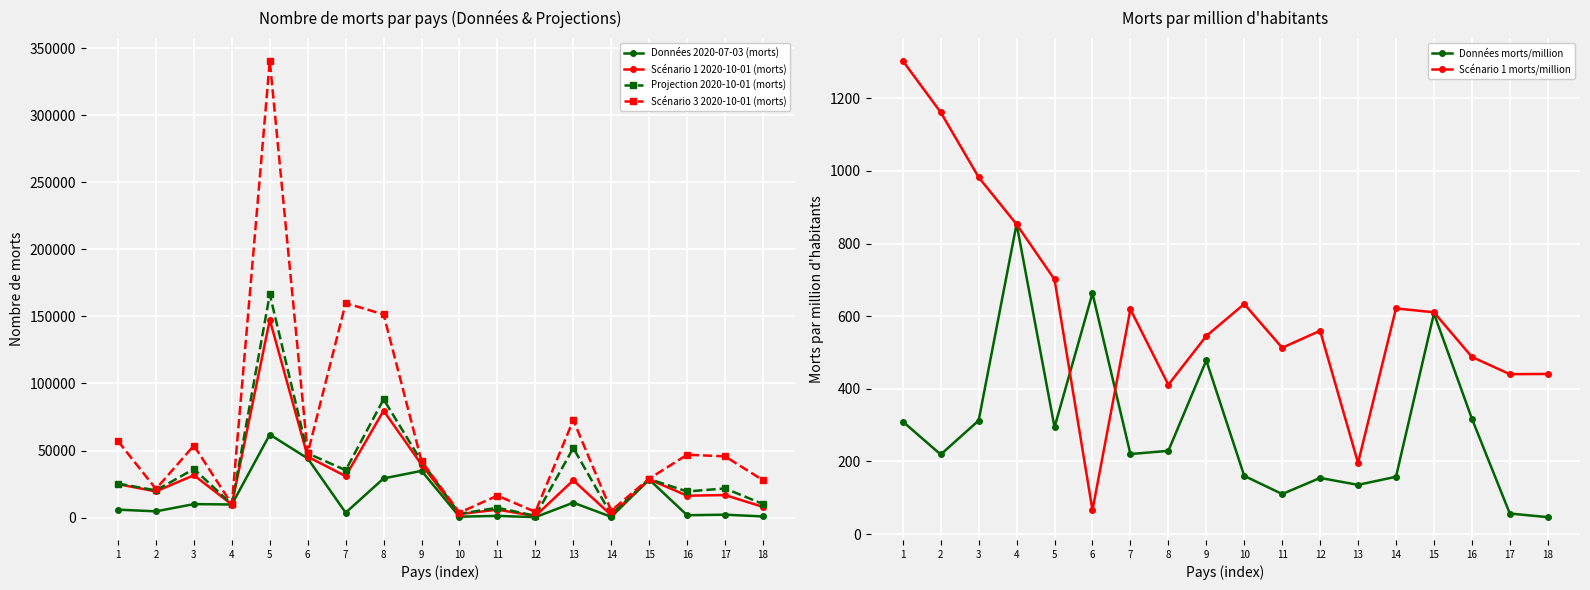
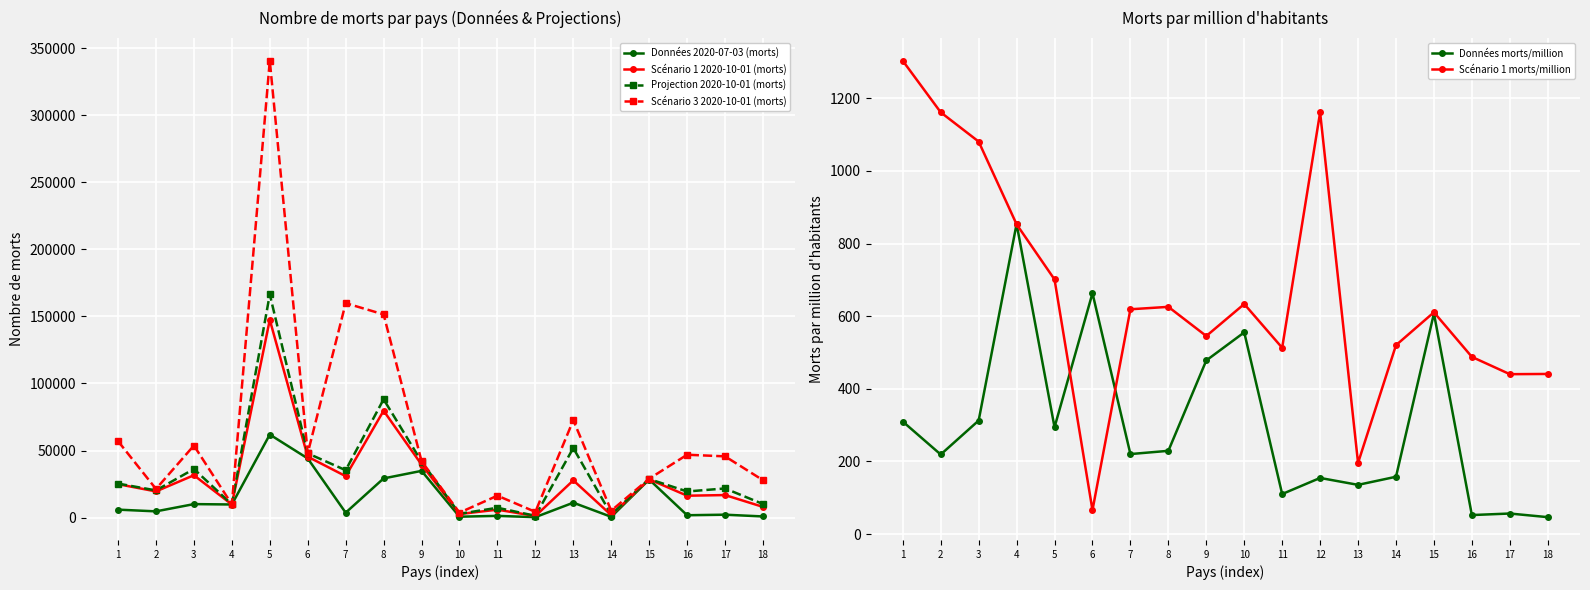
Morts par million d'habitants, Scénario 1 morts/million, 3: 980 -> 1080
Morts par million d'habitants, Scénario 1 morts/million, 8: 410 -> 630
Morts par million d'habitants, Données morts/million, 10: 160 -> 560
Morts par million d'habitants, Scénario 1 morts/million, 12: 560 -> 1160
Morts par million d'habitants, Scénario 1 morts/million, 14: 620 -> 520
Morts par million d'habitants, Données morts/million, 16: 320 -> 50
